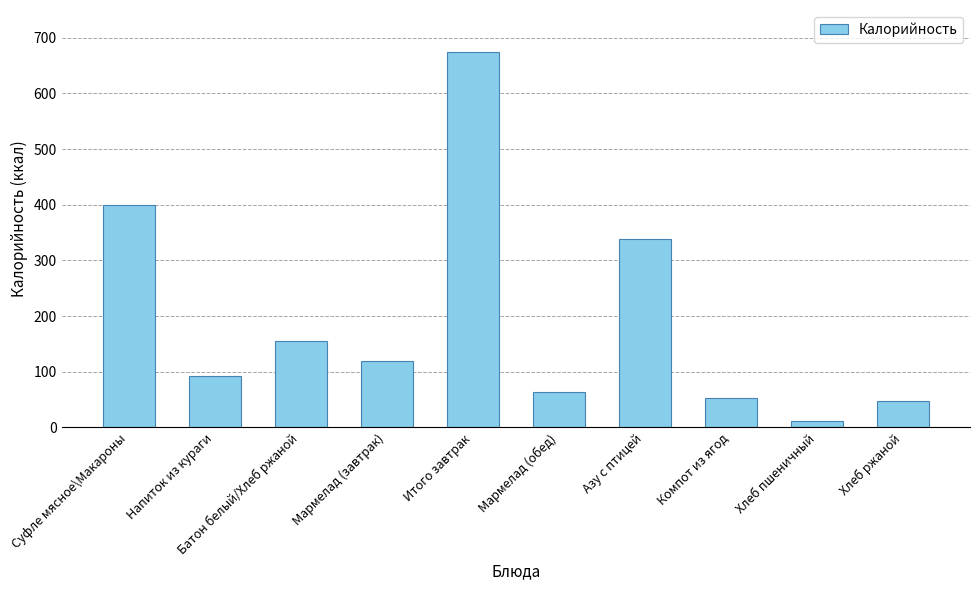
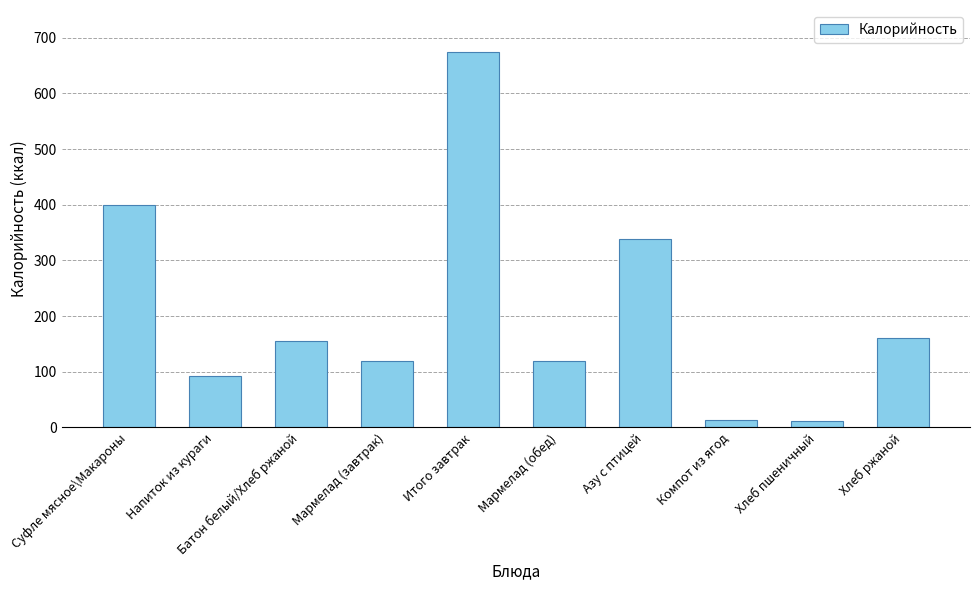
Мармелад (обед): 60 -> 120
Компот из ягод: 50 -> 10
Хлеб ржаной: 50 -> 160
